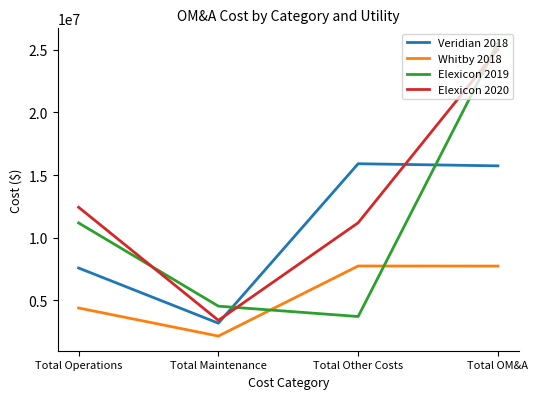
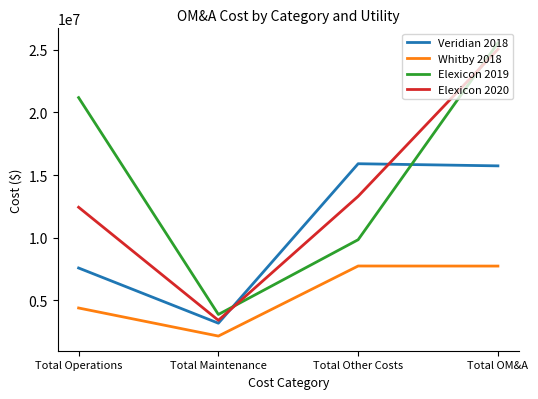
Elexicon 2019, Total Operations: 11200000 -> 21200000
Elexicon 2019, Total Maintenance: 4500000 -> 3900000
Elexicon 2019, Total Other Costs: 3700000 -> 9800000
Elexicon 2020, Total Other Costs: 11200000 -> 13300000
